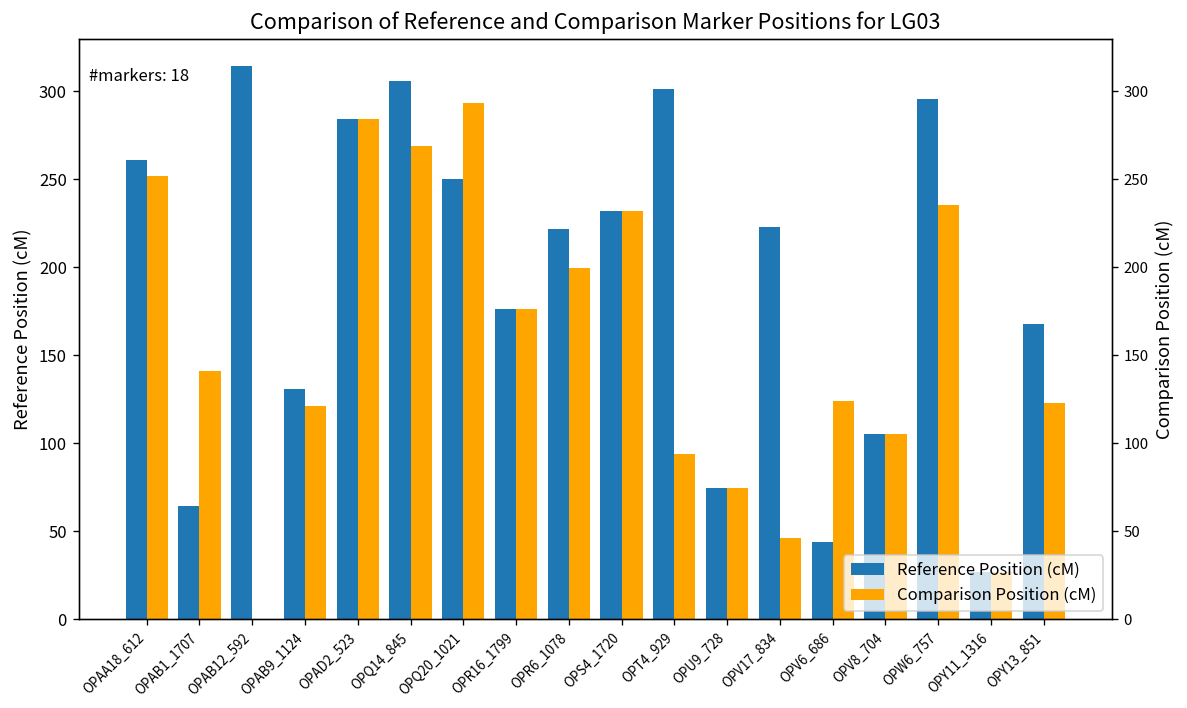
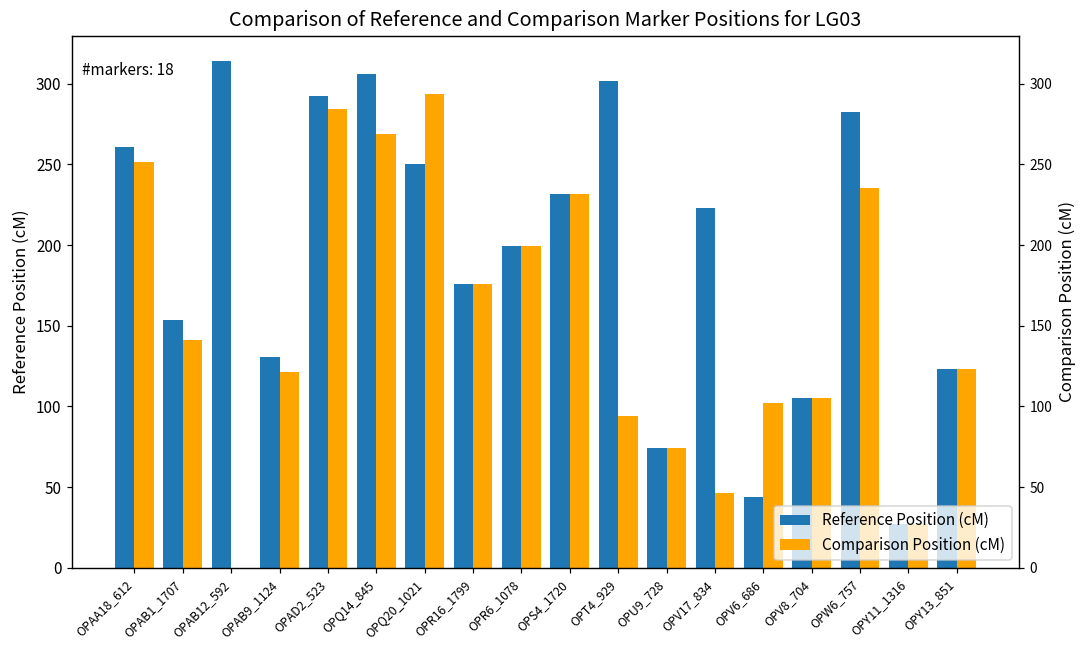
Reference Position (cM), OPAB1_1707: 64 -> 153
Reference Position (cM), OPAD2_523: 285 -> 293
Reference Position (cM), OPR6_1078: 222 -> 200
Comparison Position (cM), OPV6_686: 124 -> 102
Reference Position (cM), OPW6_757: 296 -> 282
Reference Position (cM), OPY13_851: 168 -> 123
